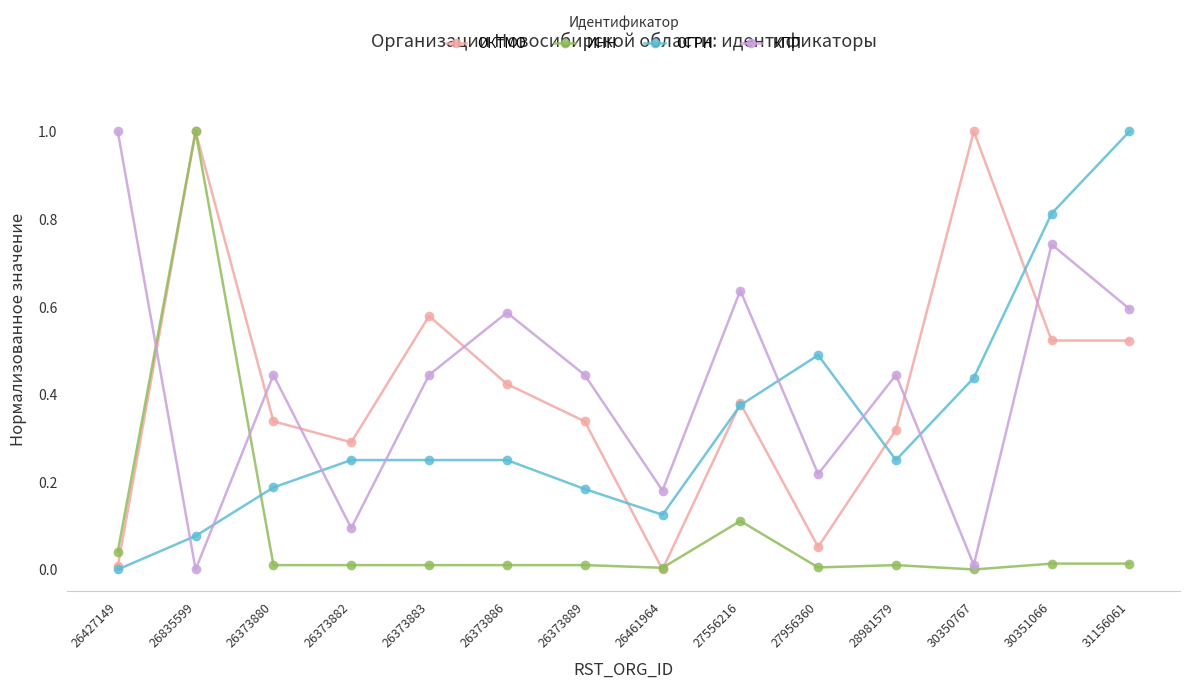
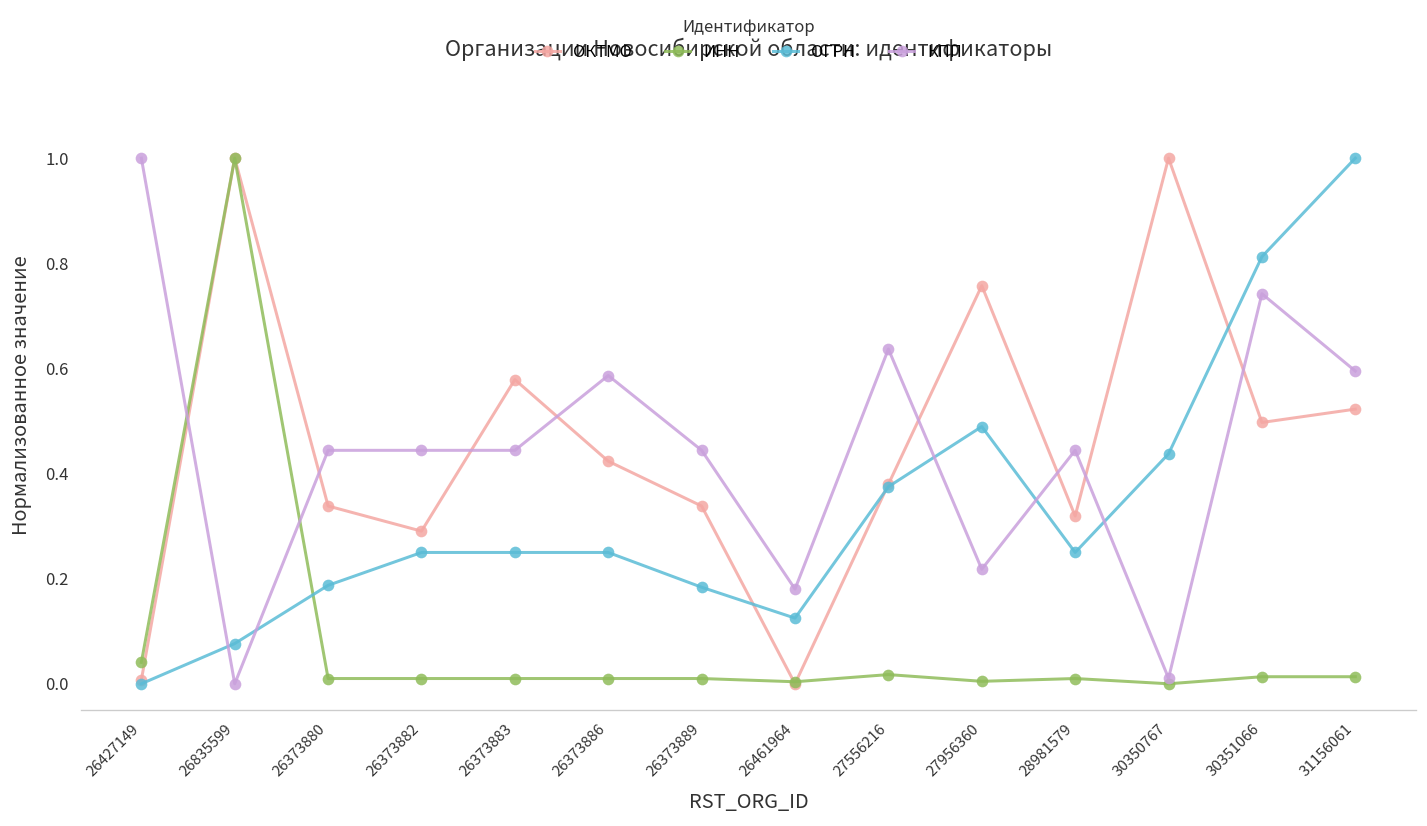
КПП, 26373882: 0.09 -> 0.44
ИНН, 27556216: 0.11 -> 0.02
ОКТМО, 27956360: 0.05 -> 0.76
ОКТМО, 30351066: 0.52 -> 0.50
